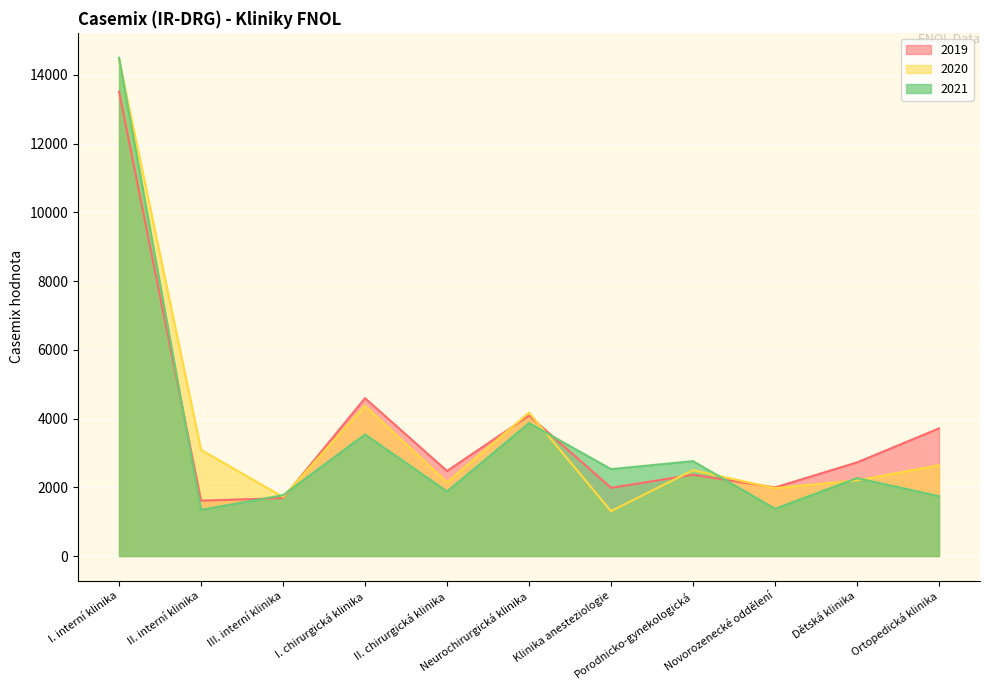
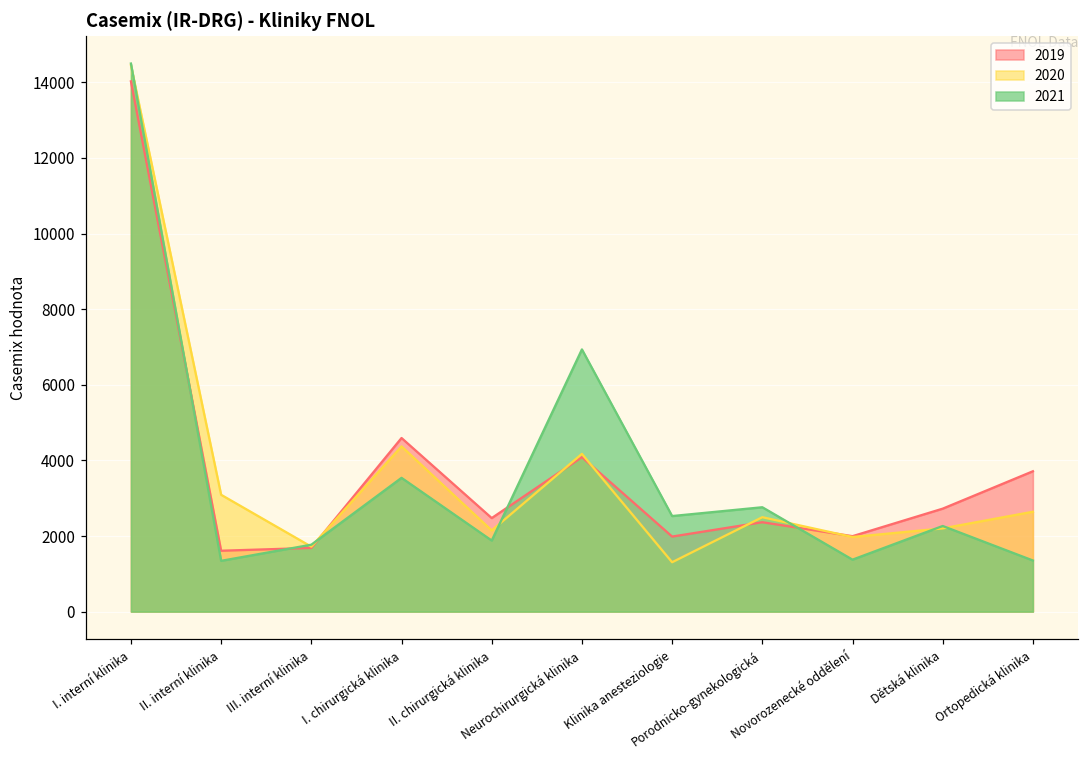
2019, I. interní klinika: 13500 -> 14000
2021, Neurochirurgická klinika: 3900 -> 6900
2021, Ortopedická klinika: 1700 -> 1400
